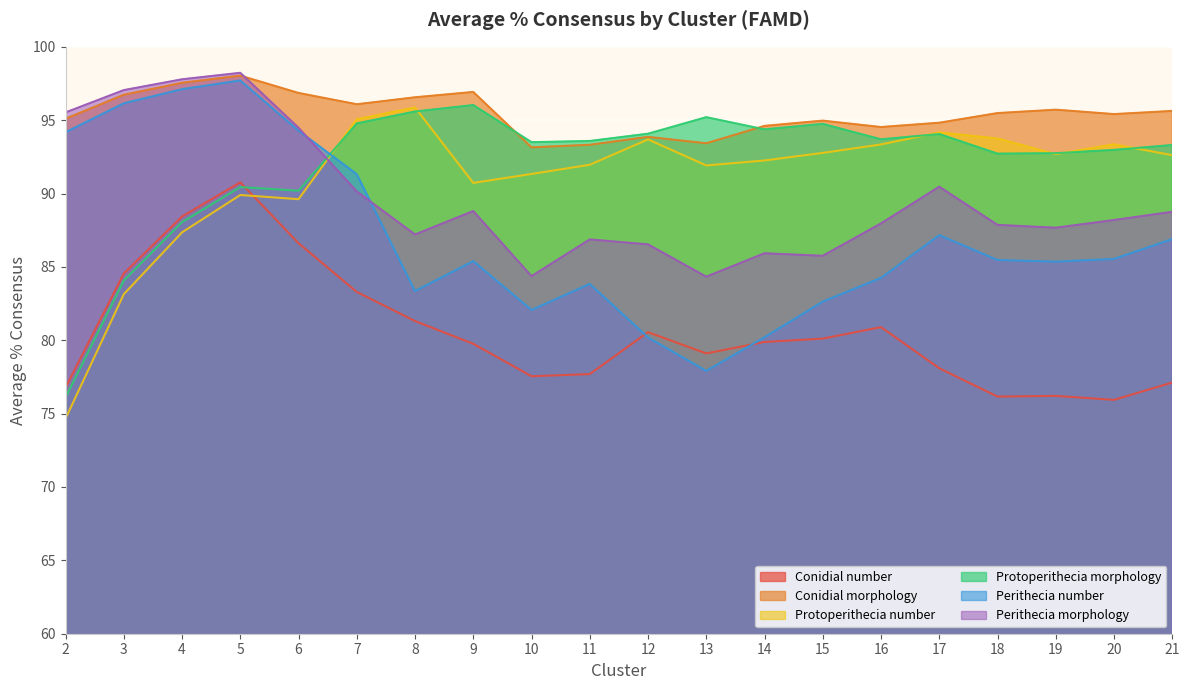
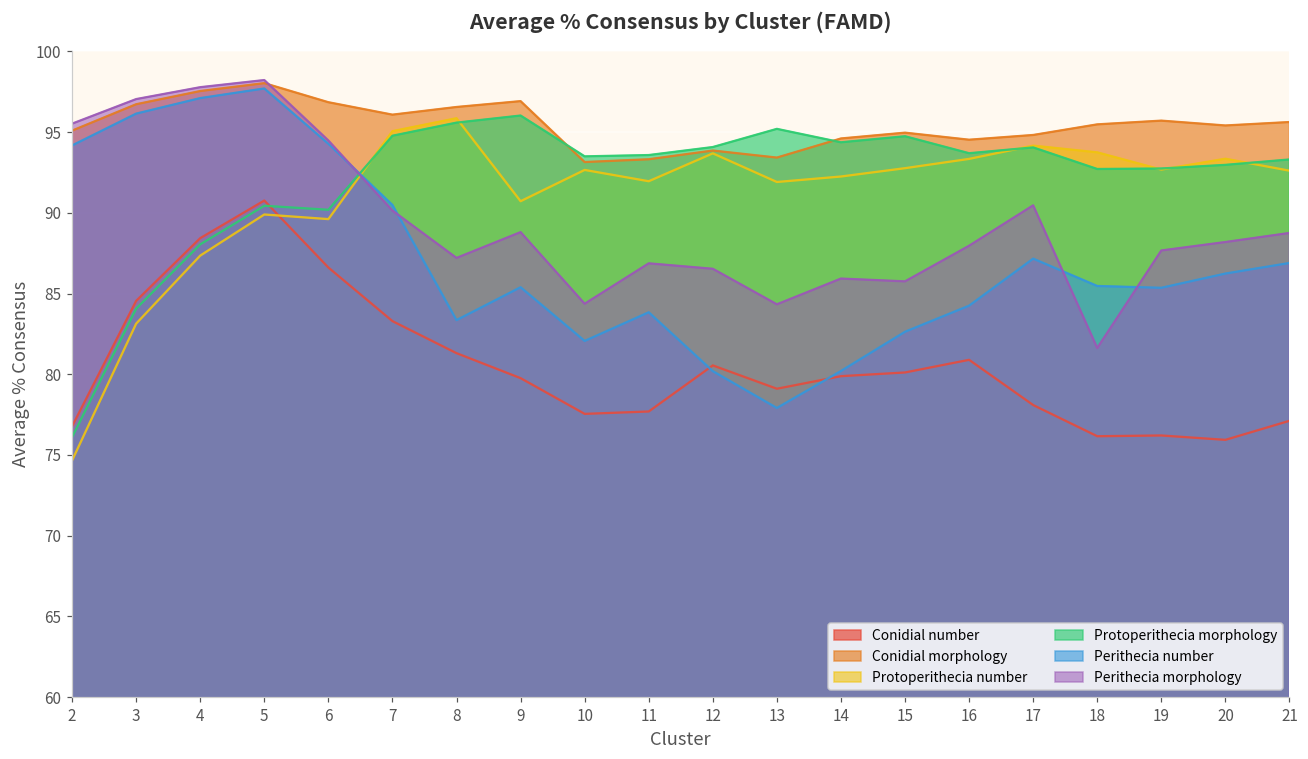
Perithecia number, 7: 91.3 -> 90.5
Protoperithecia number, 10: 91.3 -> 92.7
Perithecia morphology, 18: 87.9 -> 81.6
Perithecia number, 20: 85.5 -> 86.2
